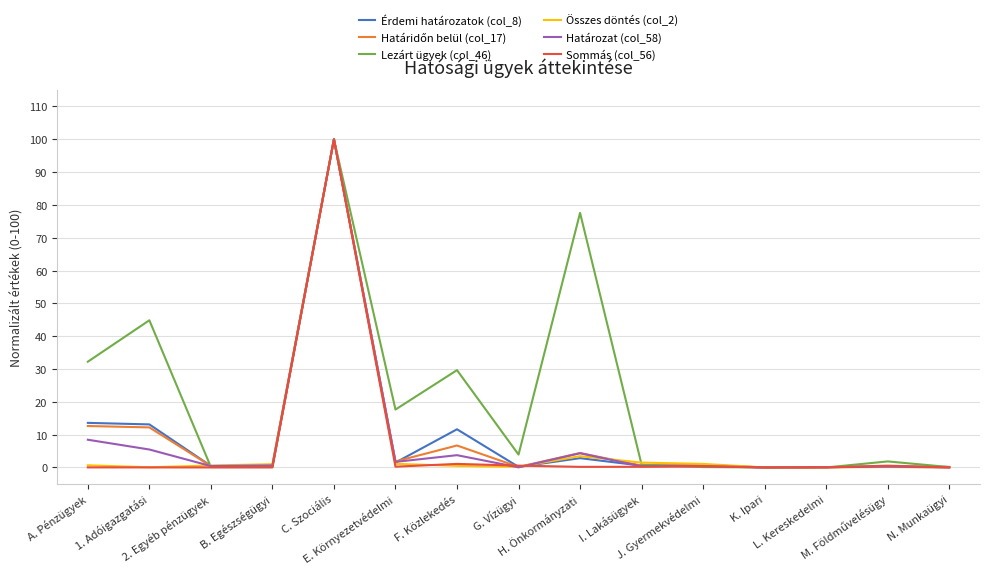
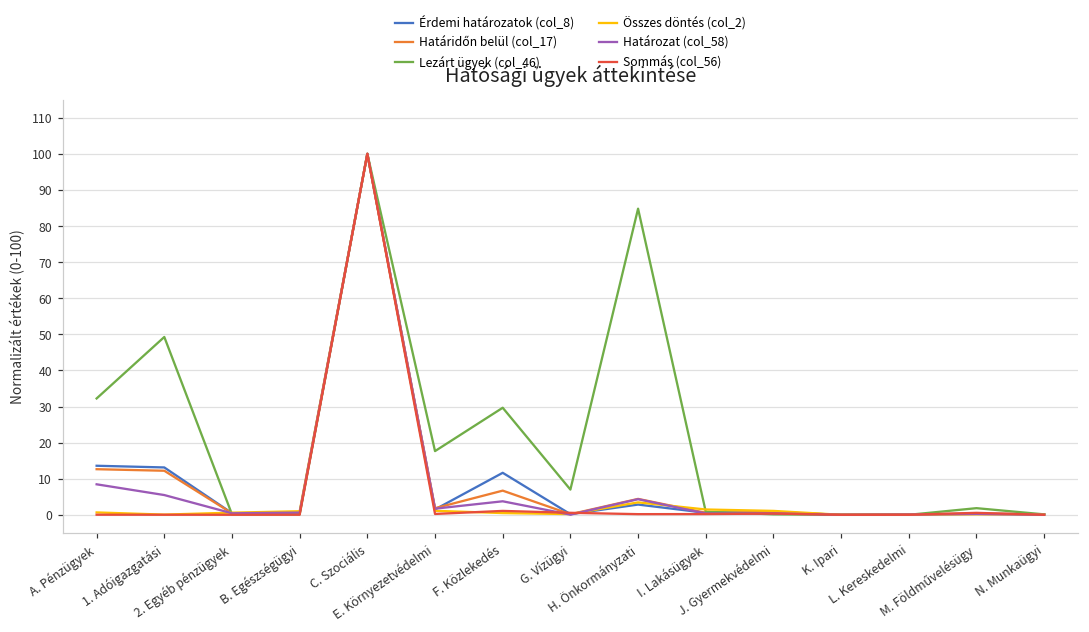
Lezárt ügyek (col_46), 1. Adóigazgatási: 45 -> 49
Lezárt ügyek (col_46), G. Vízügyi: 4 -> 7
Lezárt ügyek (col_46), H. Önkormányzati: 78 -> 85
